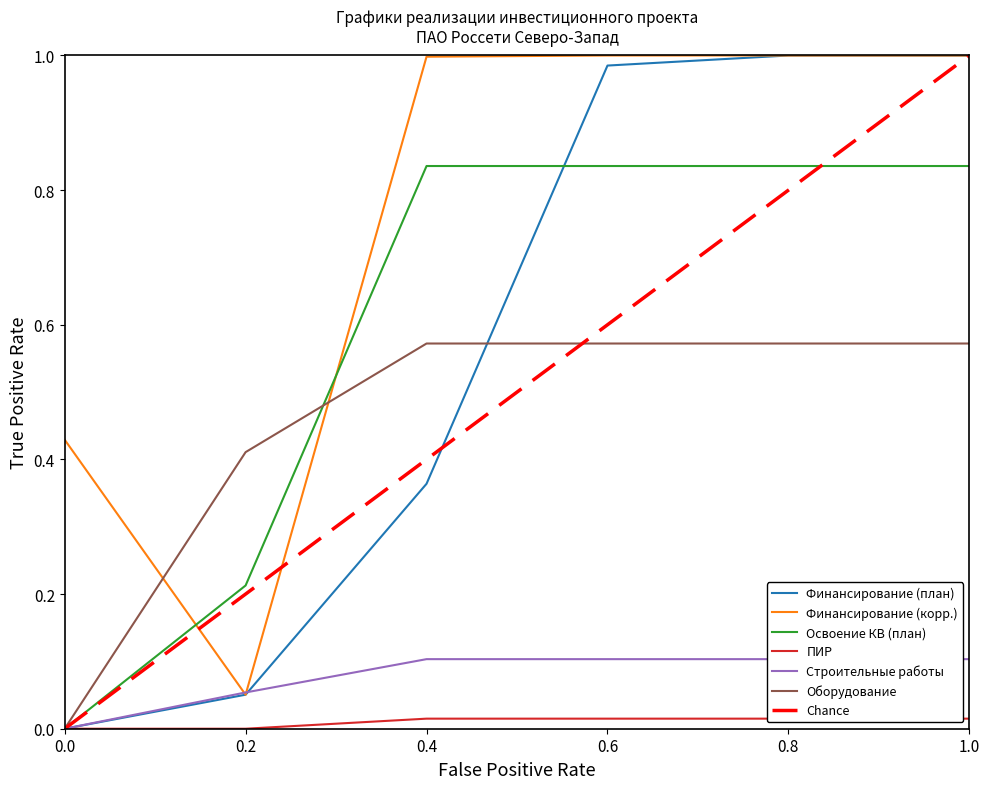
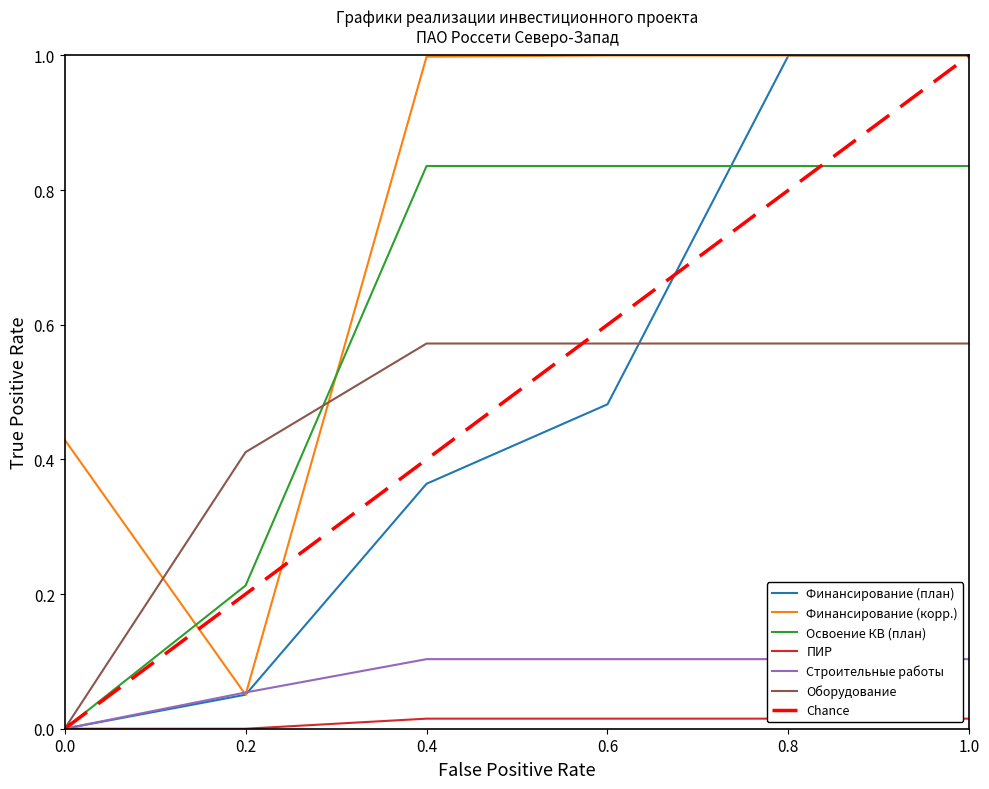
Финансирование (план), 0.6: 0.99 -> 0.48
